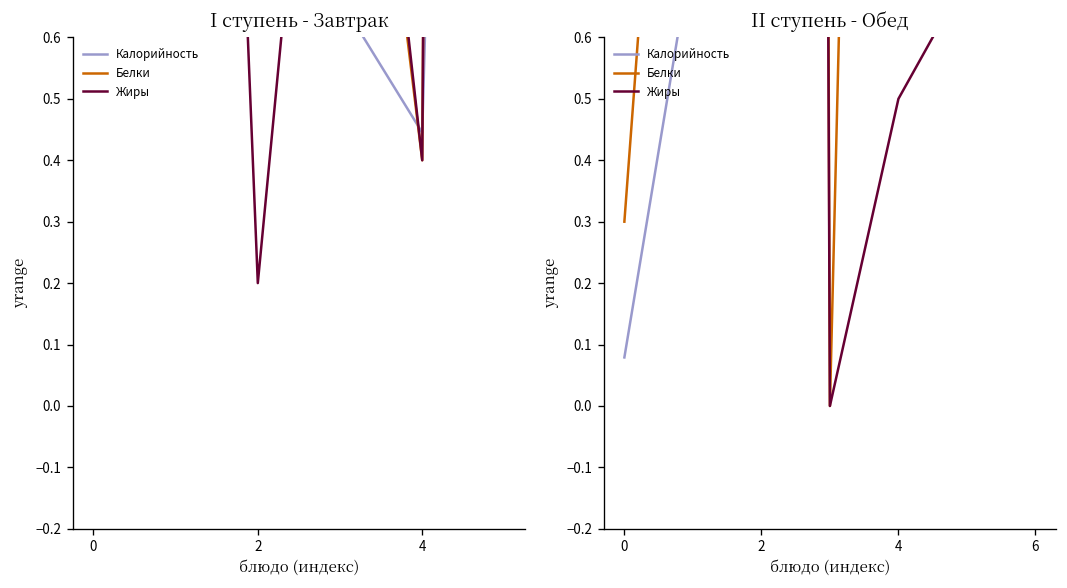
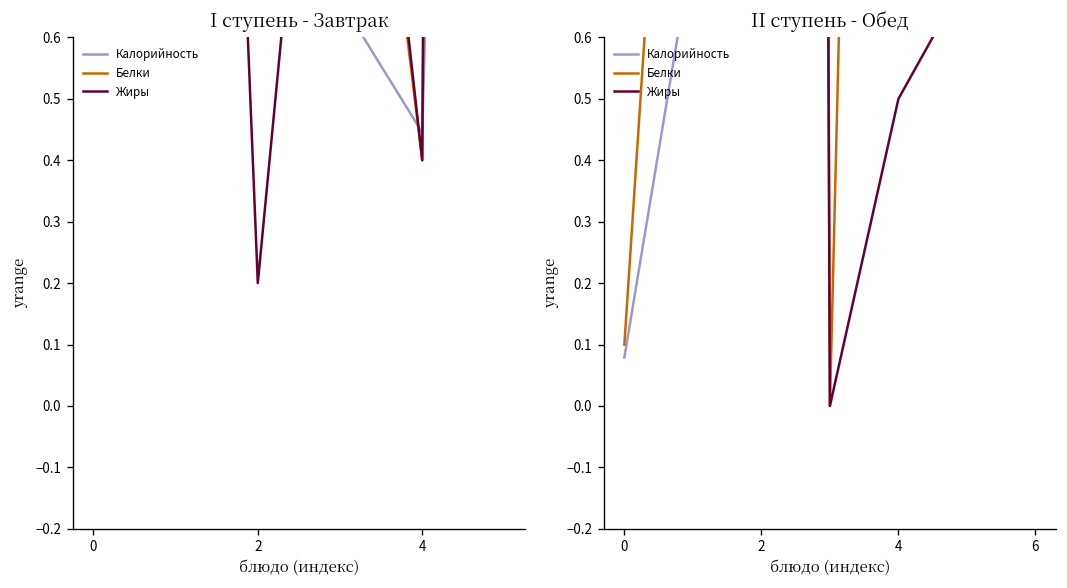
II ступень - Обед, Белки, 0: 0.3 -> 0.1
